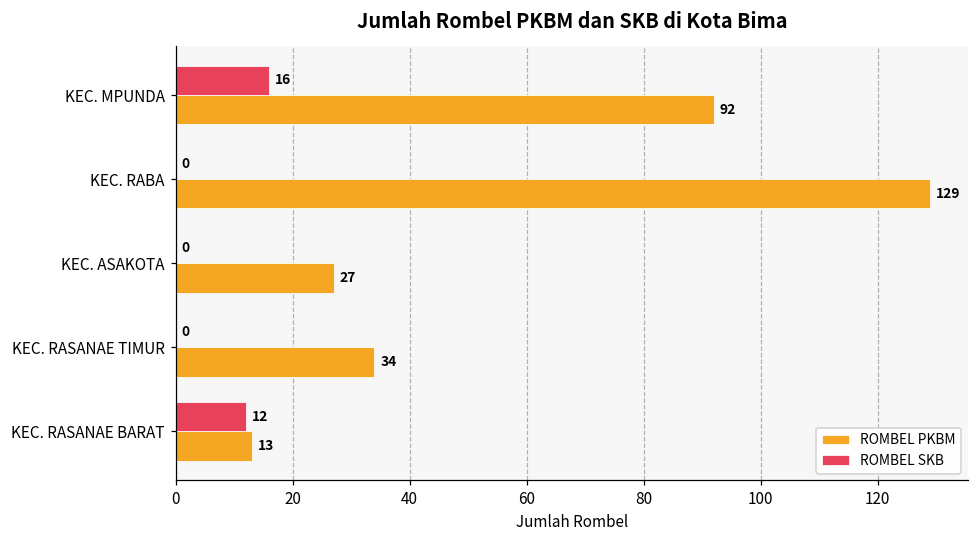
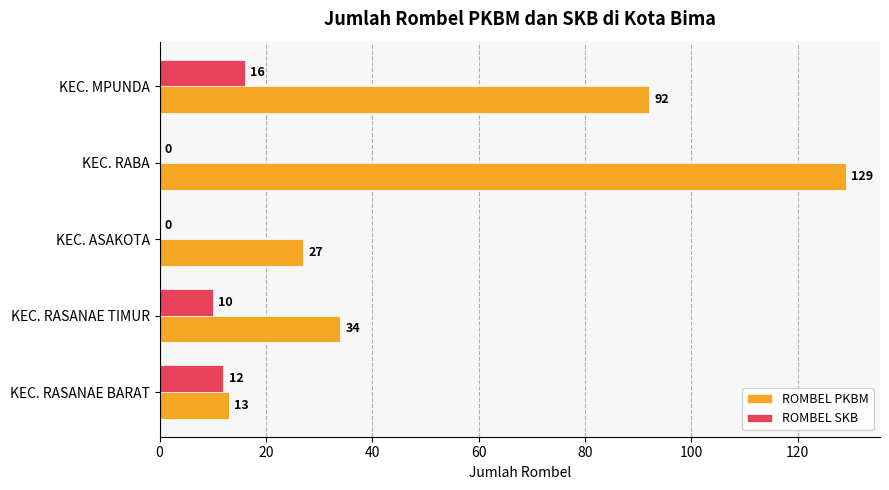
ROMBEL SKB, KEC. RASANAE TIMUR: 0 -> 10
